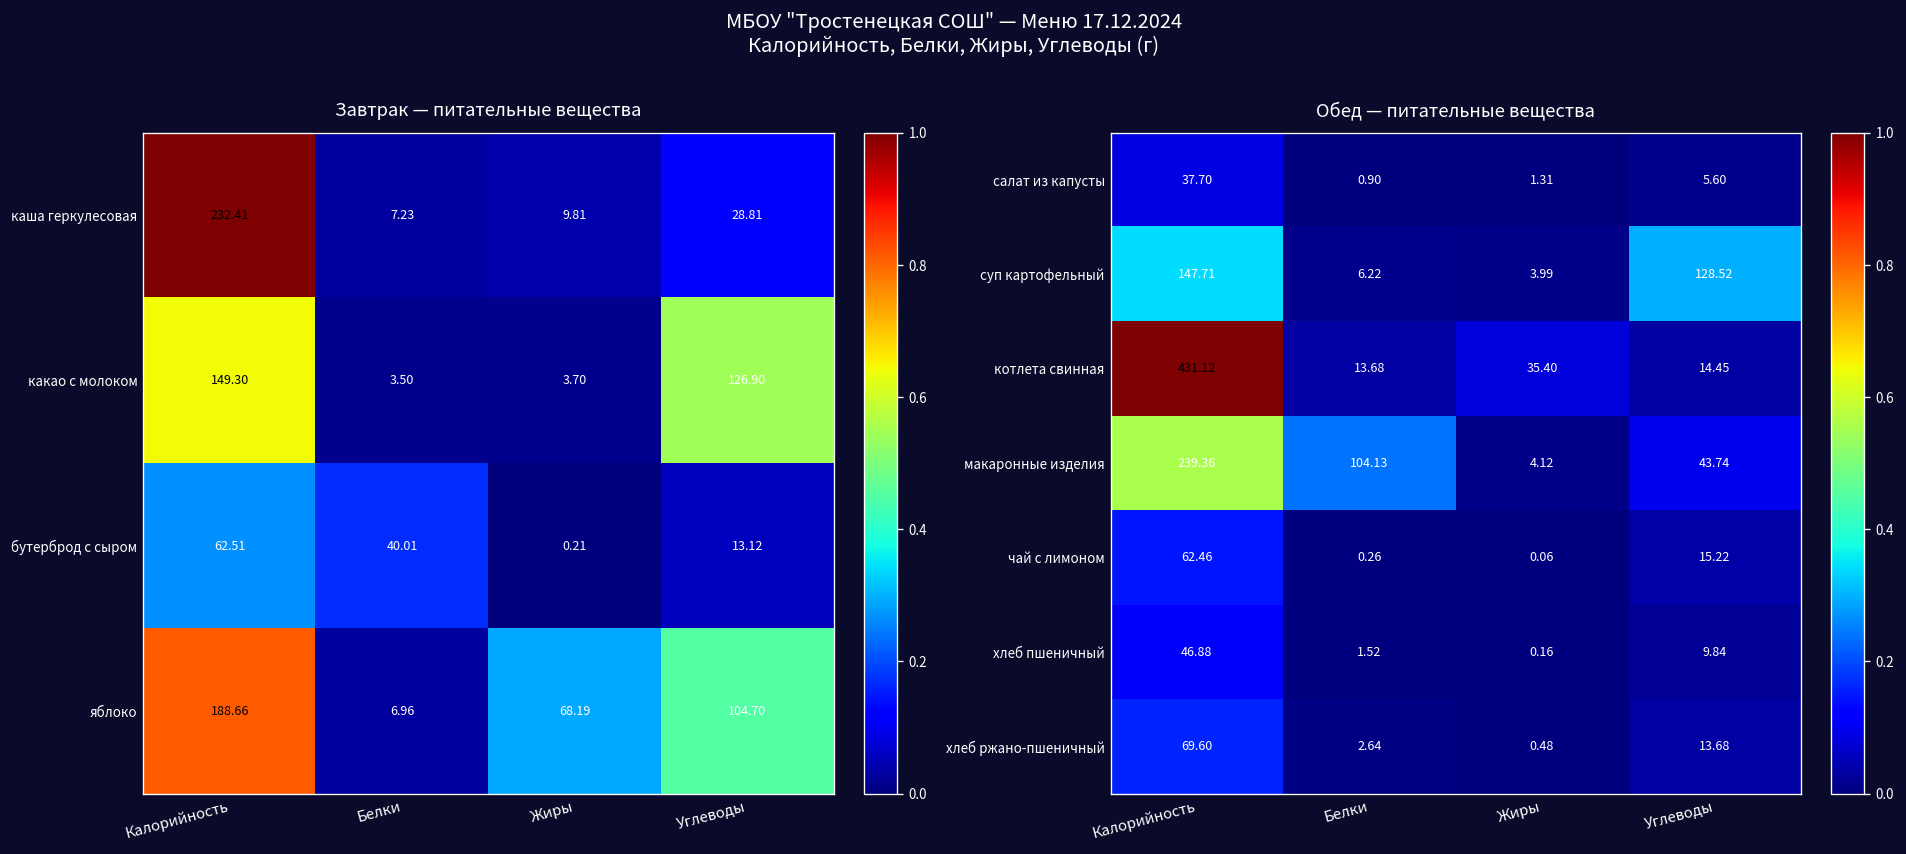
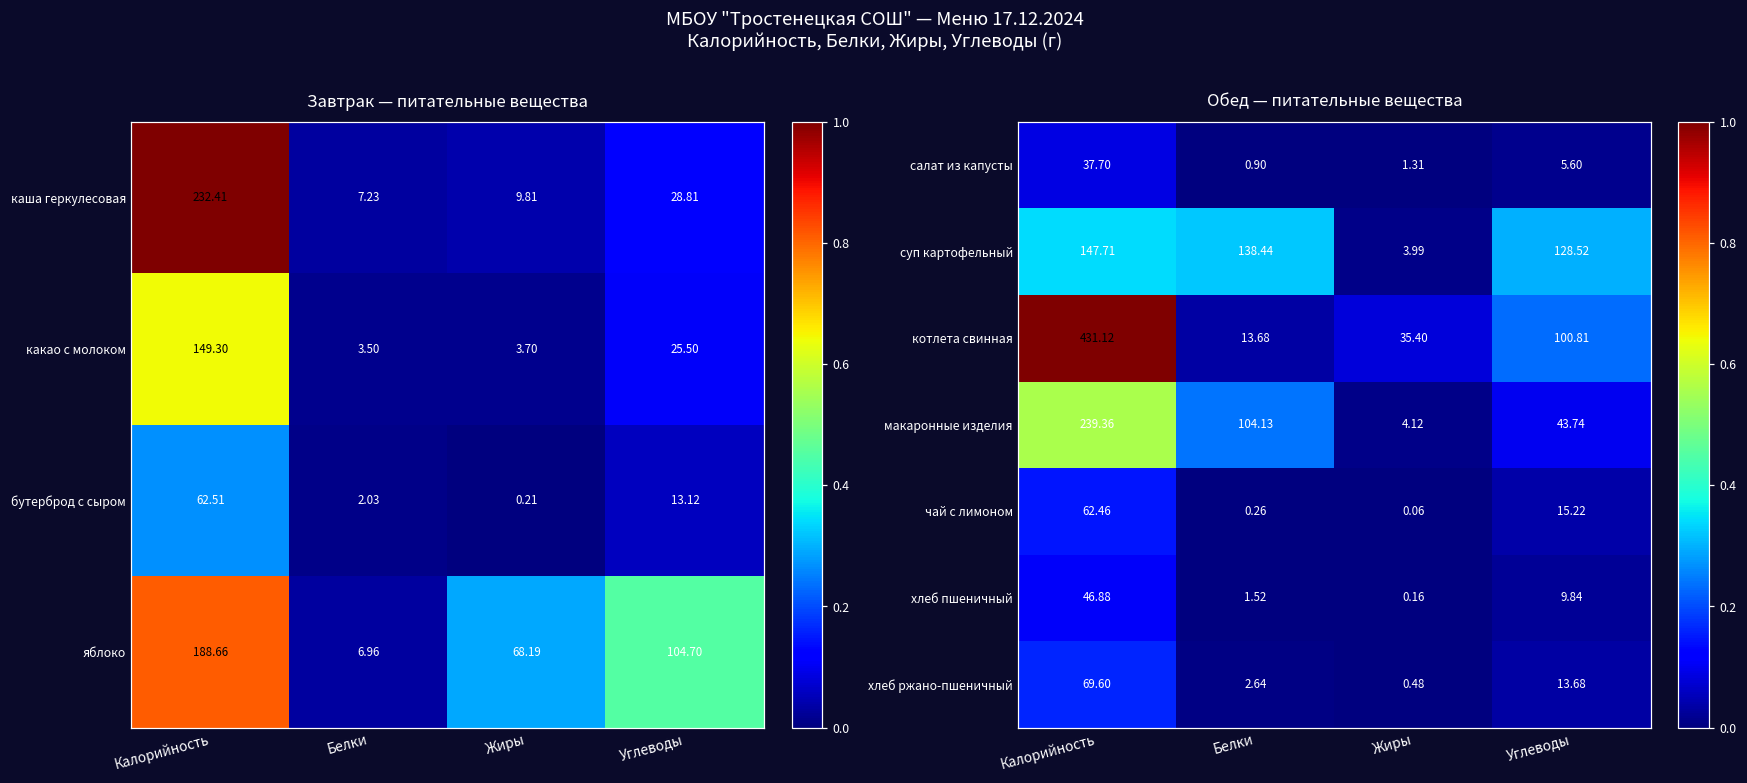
Завтрак — питательные вещества, какао с молоком, Углеводы: 126.90 -> 25.50
Завтрак — питательные вещества, бутерброд с сыром, Белки: 40.01 -> 2.03
Обед — питательные вещества, суп картофельный, Белки: 6.22 -> 138.44
Обед — питательные вещества, котлета свинная, Углеводы: 14.45 -> 100.81
